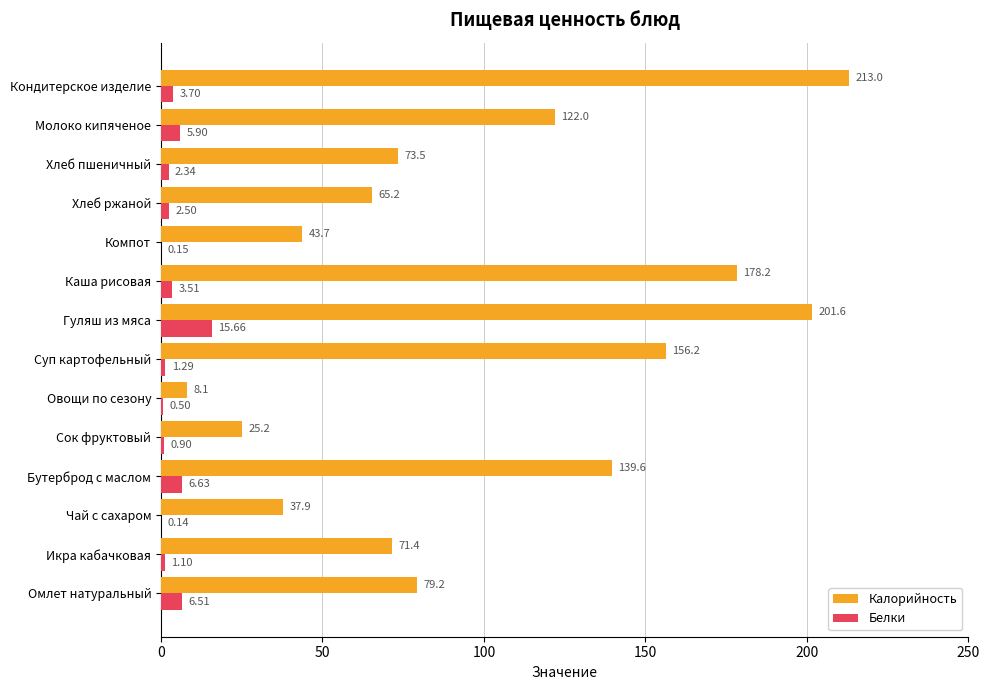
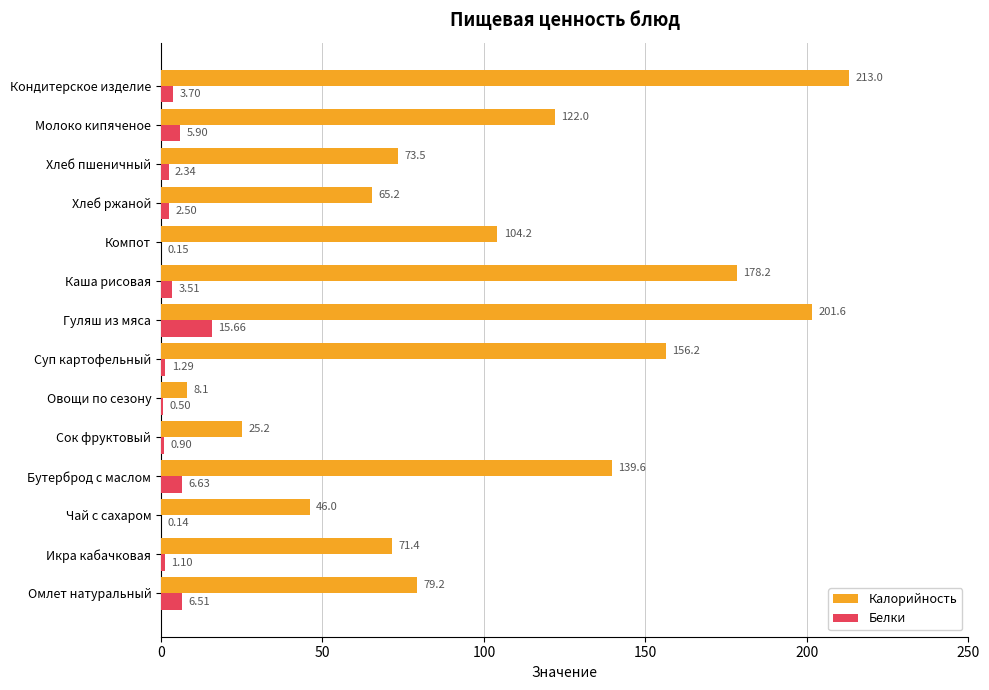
Калорийность, Компот: 43.7 -> 104.2
Калорийность, Чай с сахаром: 37.9 -> 46.0
